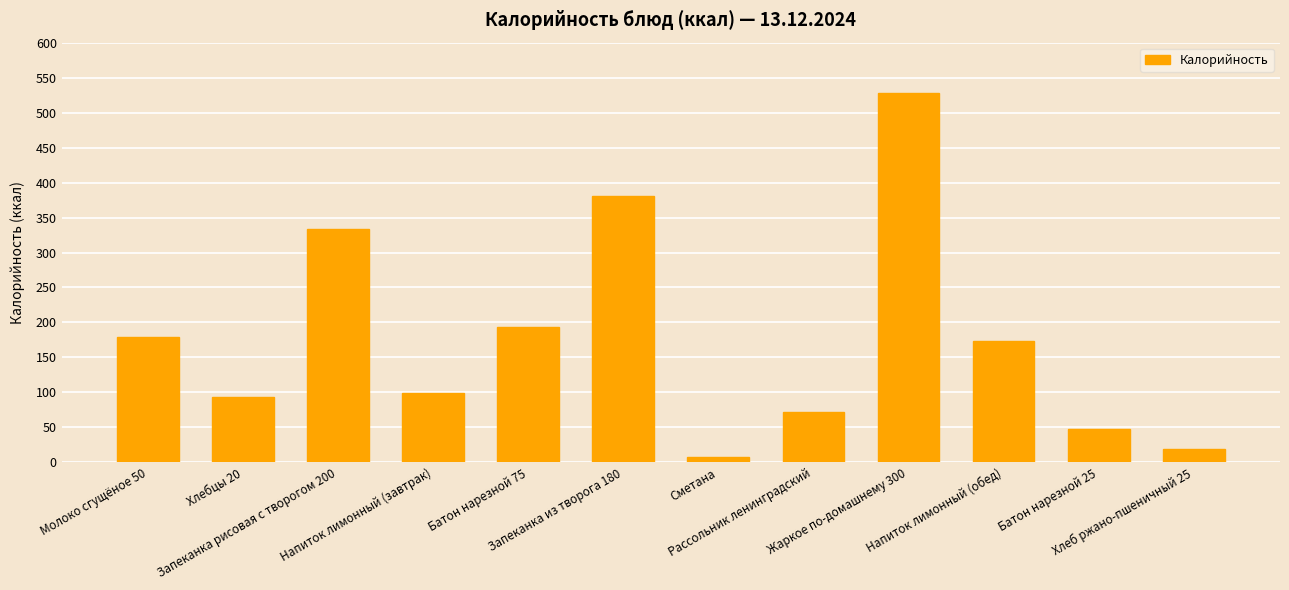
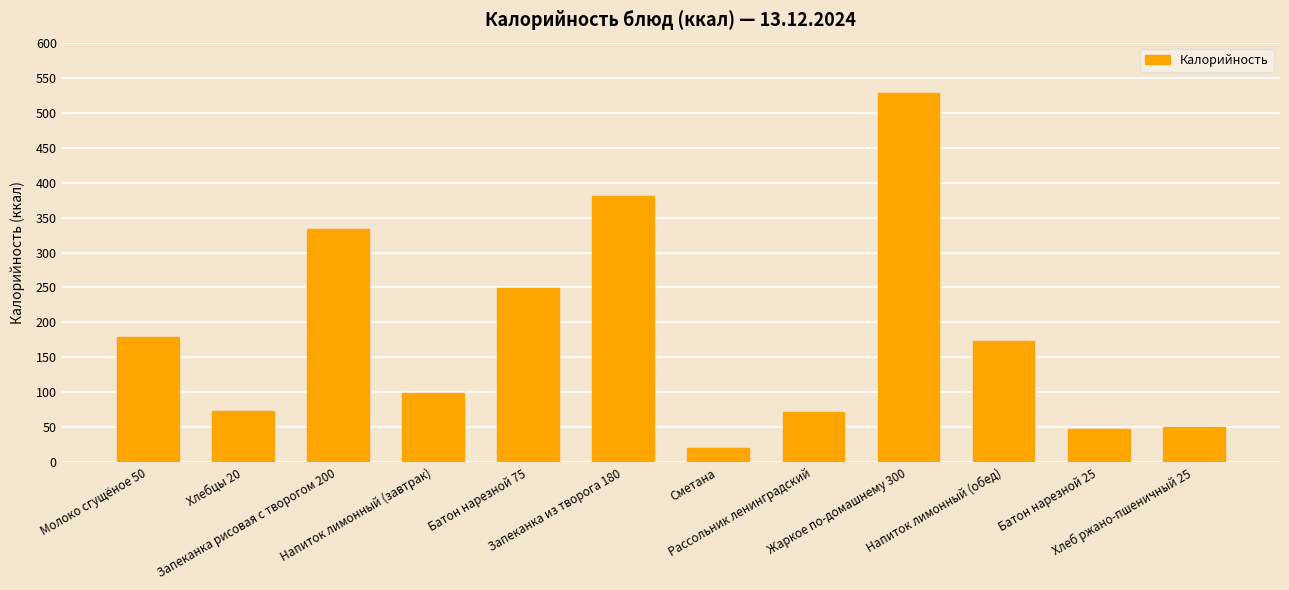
Хлебцы 20: 90 -> 70
Батон нарезной 75: 190 -> 250
Сметана: 10 -> 20
Хлеб ржано-пшеничный 25: 20 -> 50
